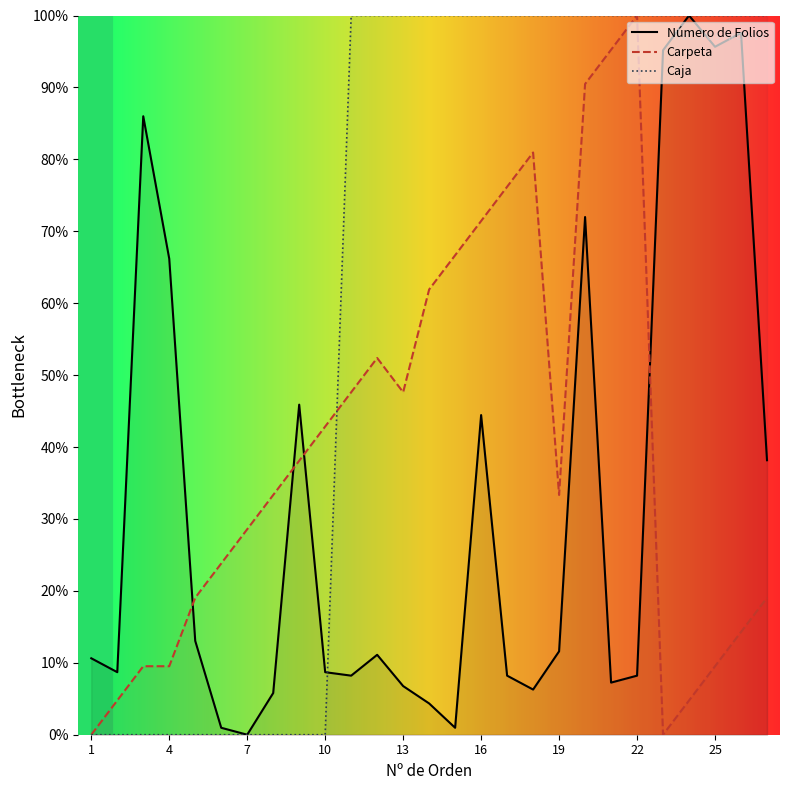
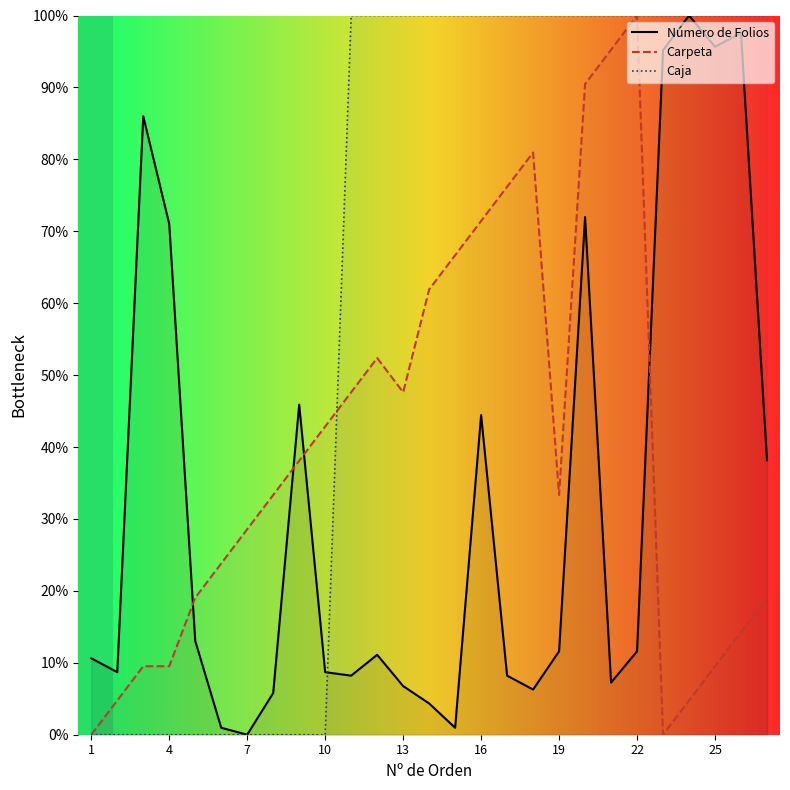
Número de Folios, 4: 66% -> 71%
Número de Folios, 22: 8% -> 12%
